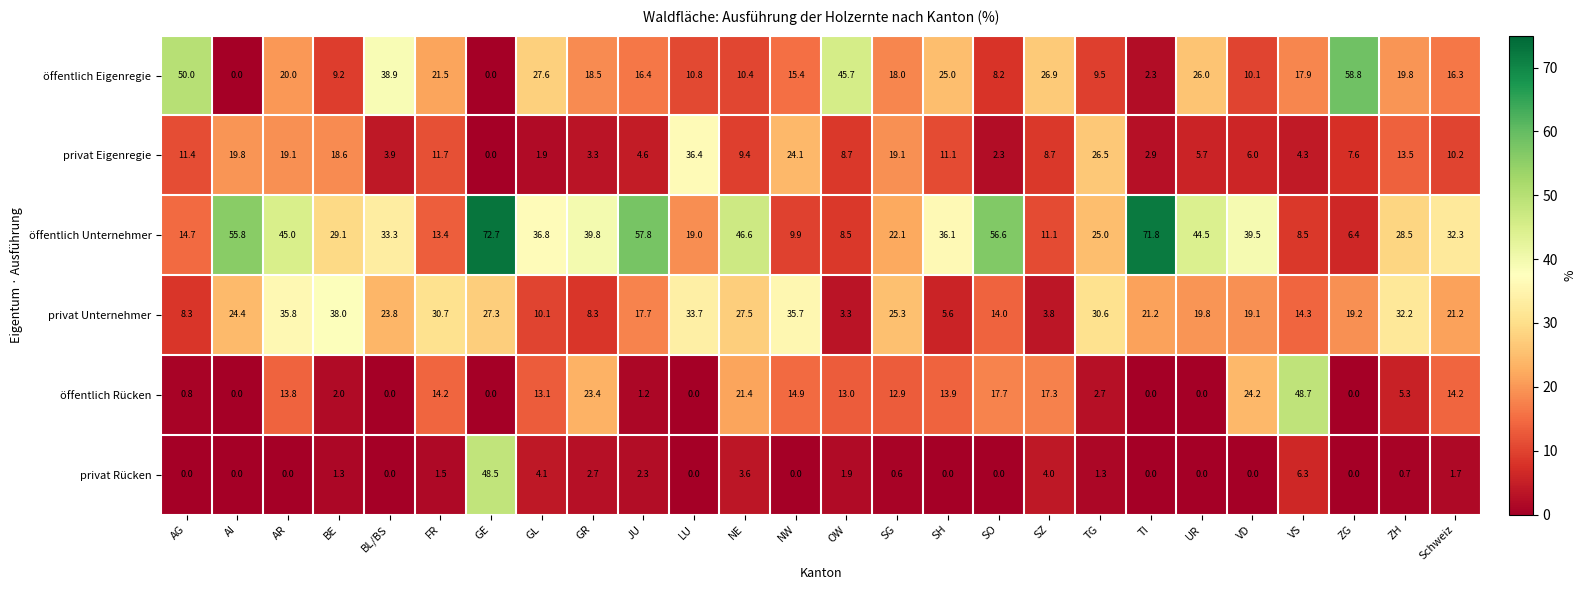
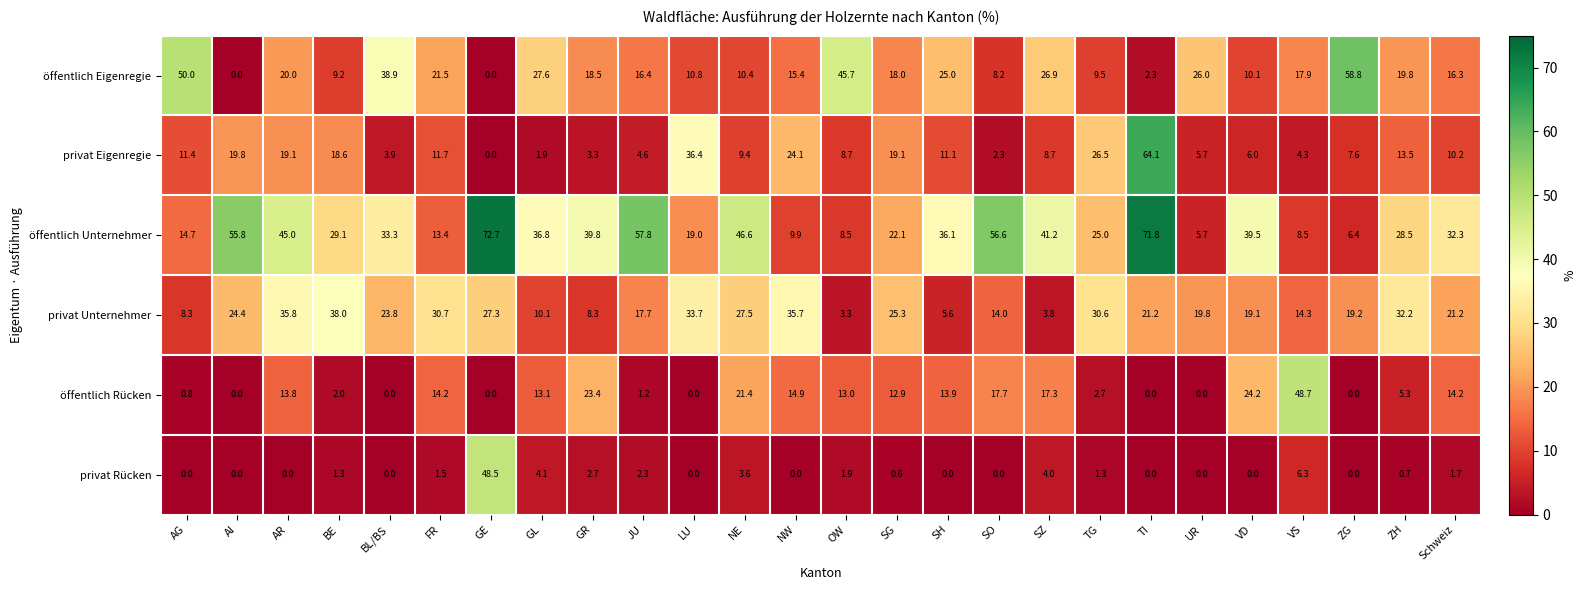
privat Eigenregie, TI: 2.9 -> 64.1
öffentlich Unternehmer, SZ: 11.1 -> 41.2
öffentlich Unternehmer, UR: 44.5 -> 5.7
